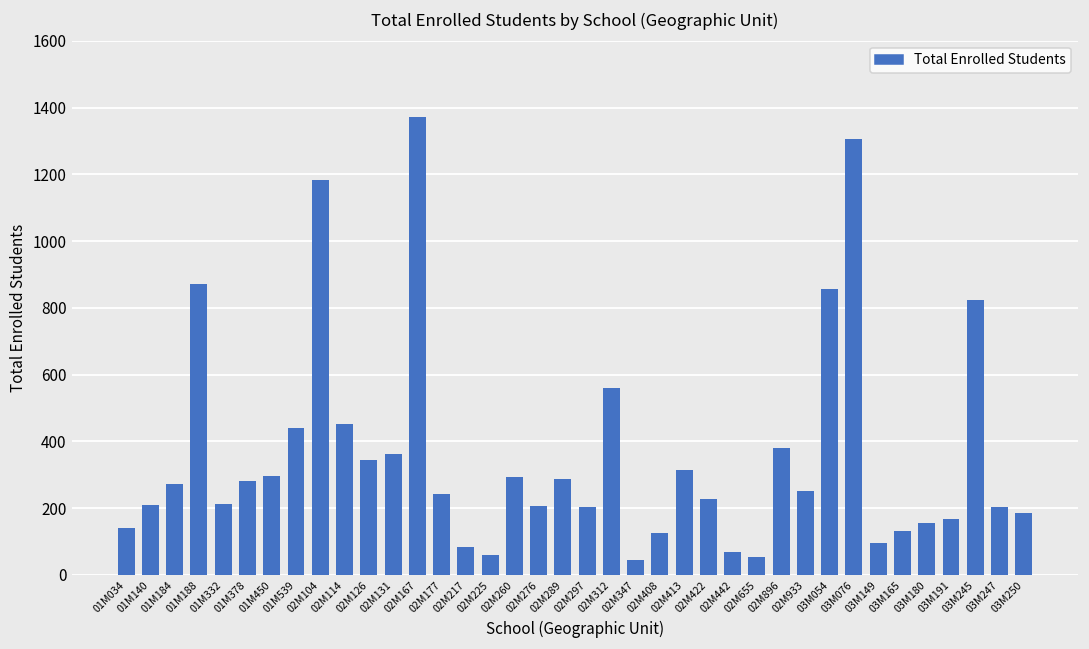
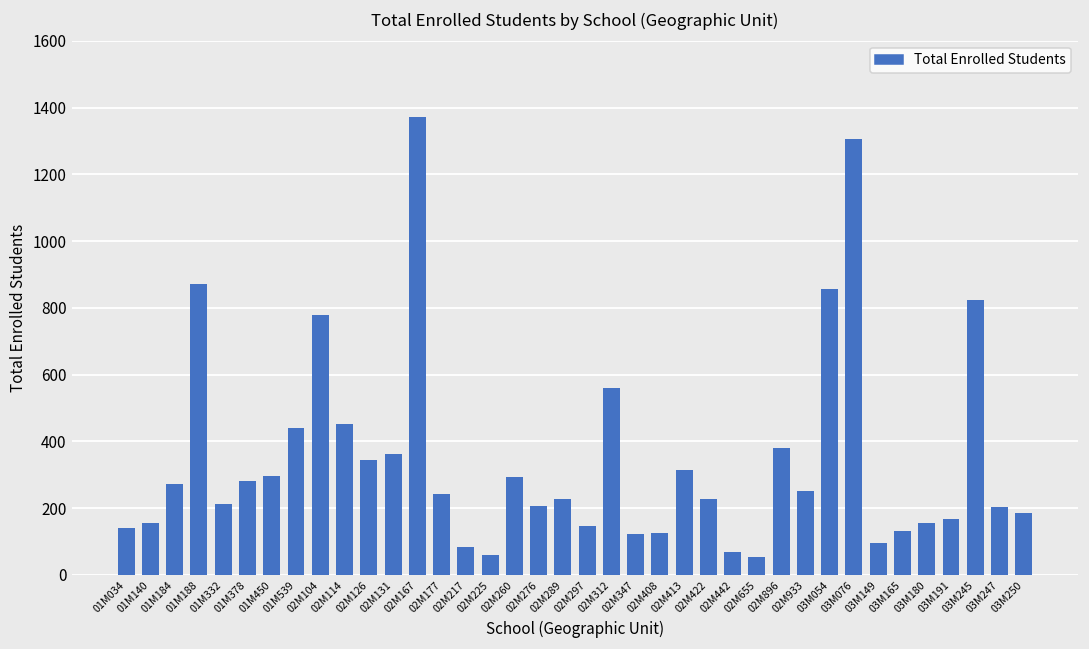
01M140: 210 -> 160
02M104: 1180 -> 780
02M289: 290 -> 230
02M297: 200 -> 150
02M347: 50 -> 120
